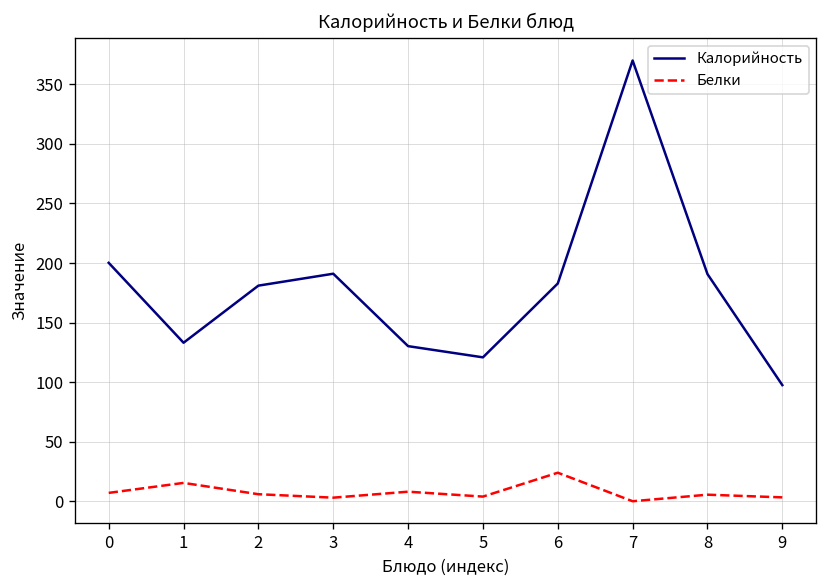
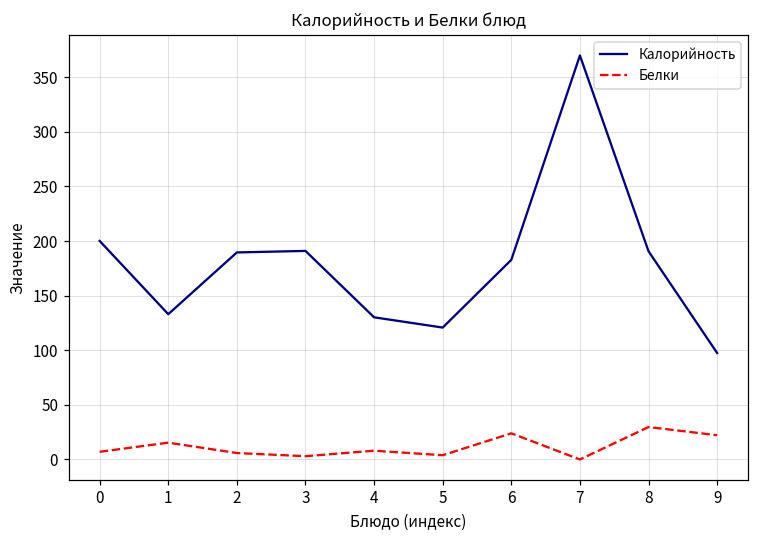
Калорийность, 2: 180 -> 190
Белки, 8: 10 -> 30
Белки, 9: 0 -> 20
